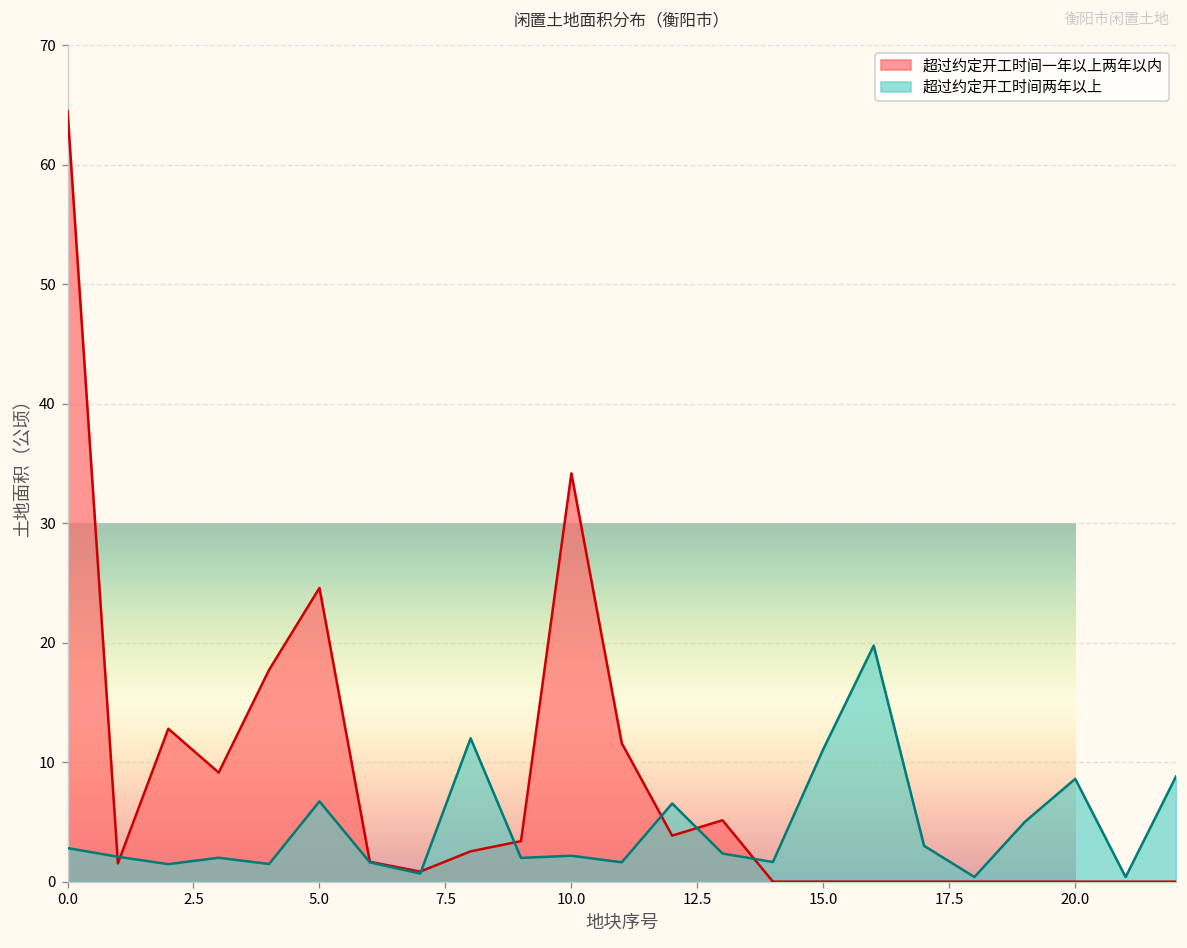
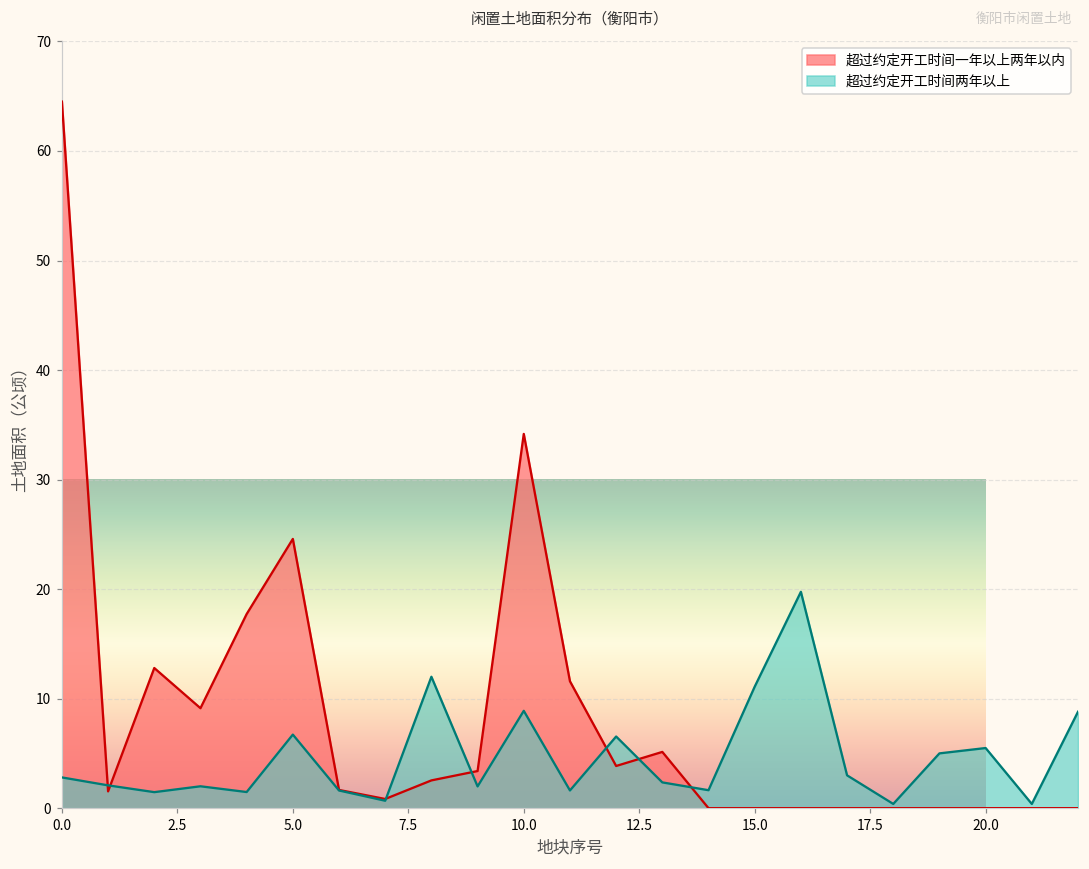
超过约定开工时间两年以上, 10.0: 2 -> 9
超过约定开工时间两年以上, 20.0: 9 -> 5
